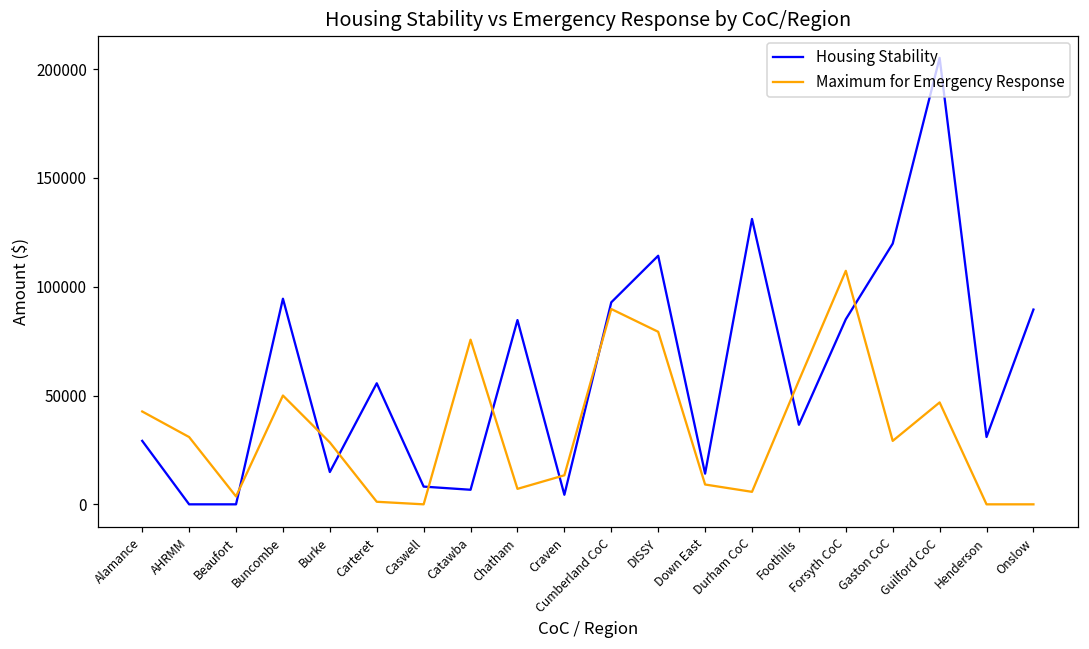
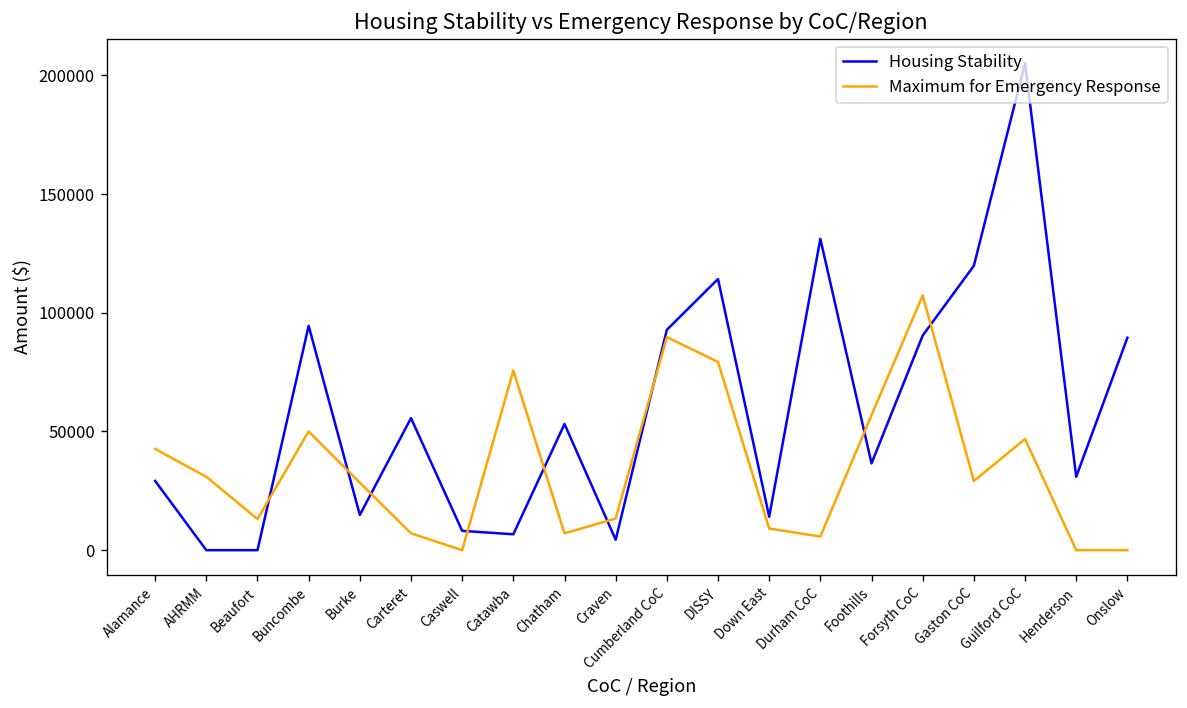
Maximum for Emergency Response, Beaufort: 4000 -> 13000
Maximum for Emergency Response, Carteret: 1000 -> 7000
Housing Stability, Chatham: 85000 -> 53000
Housing Stability, Forsyth CoC: 85000 -> 90000
